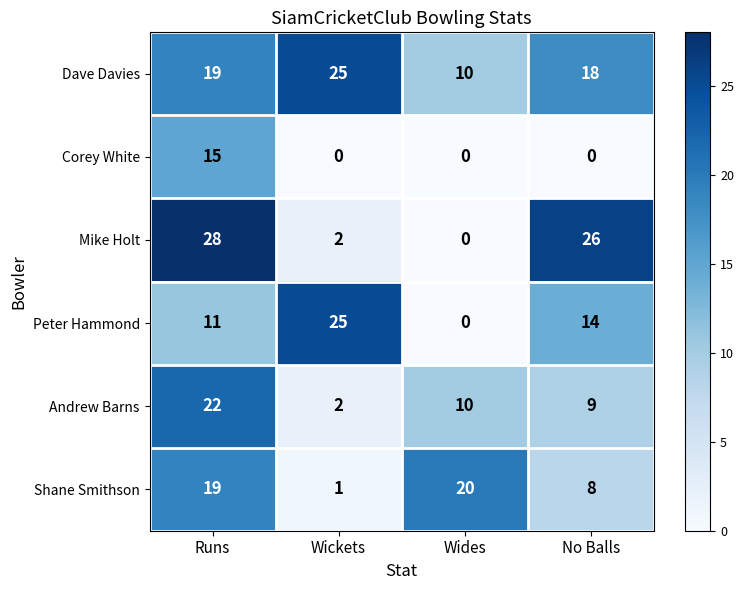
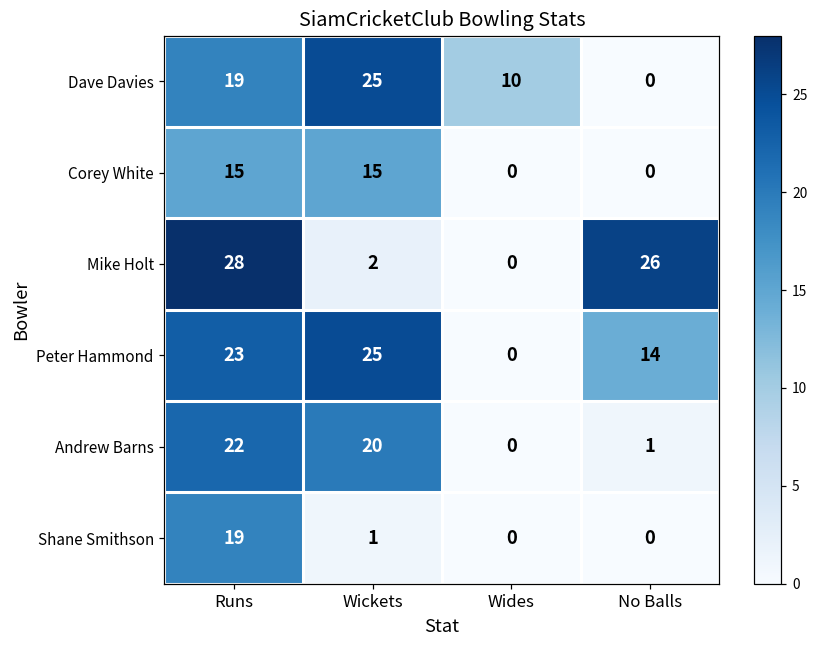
Dave Davies, No Balls: 18 -> 0
Corey White, Wickets: 0 -> 15
Peter Hammond, Runs: 11 -> 23
Andrew Barns, Wickets: 2 -> 20
Andrew Barns, Wides: 10 -> 0
Andrew Barns, No Balls: 9 -> 1
Shane Smithson, Wides: 20 -> 0
Shane Smithson, No Balls: 8 -> 0
